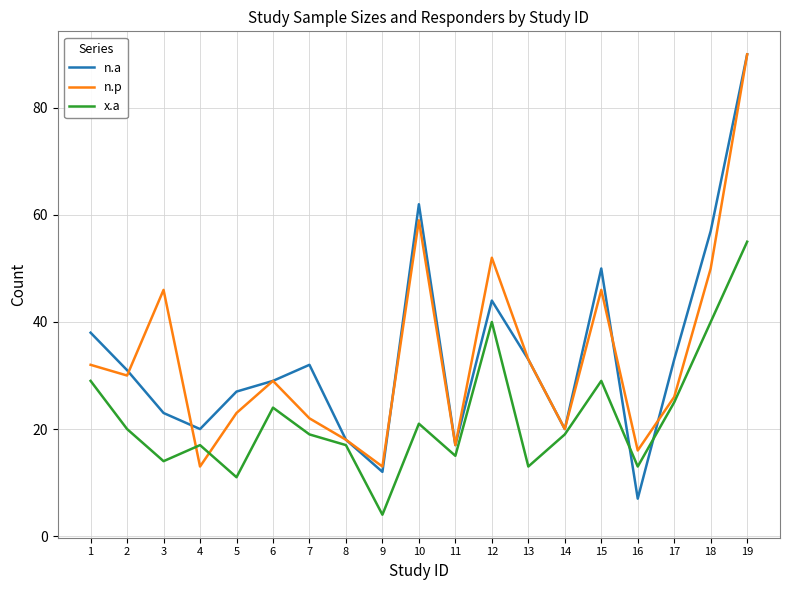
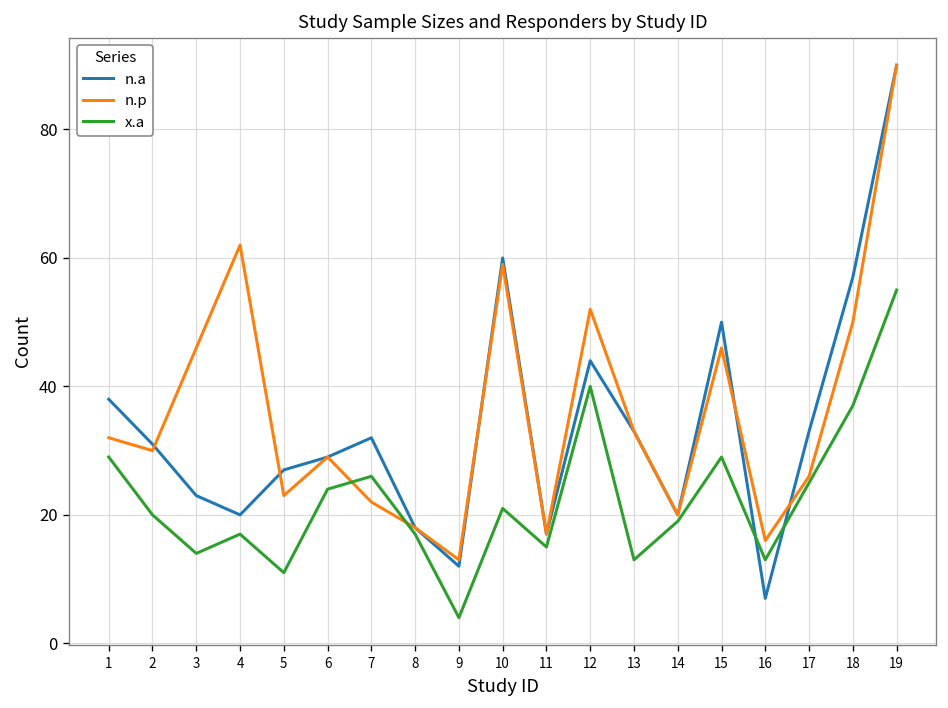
n.p, 4: 13 -> 62
x.a, 7: 19 -> 26
n.a, 10: 62 -> 60
x.a, 18: 40 -> 37
